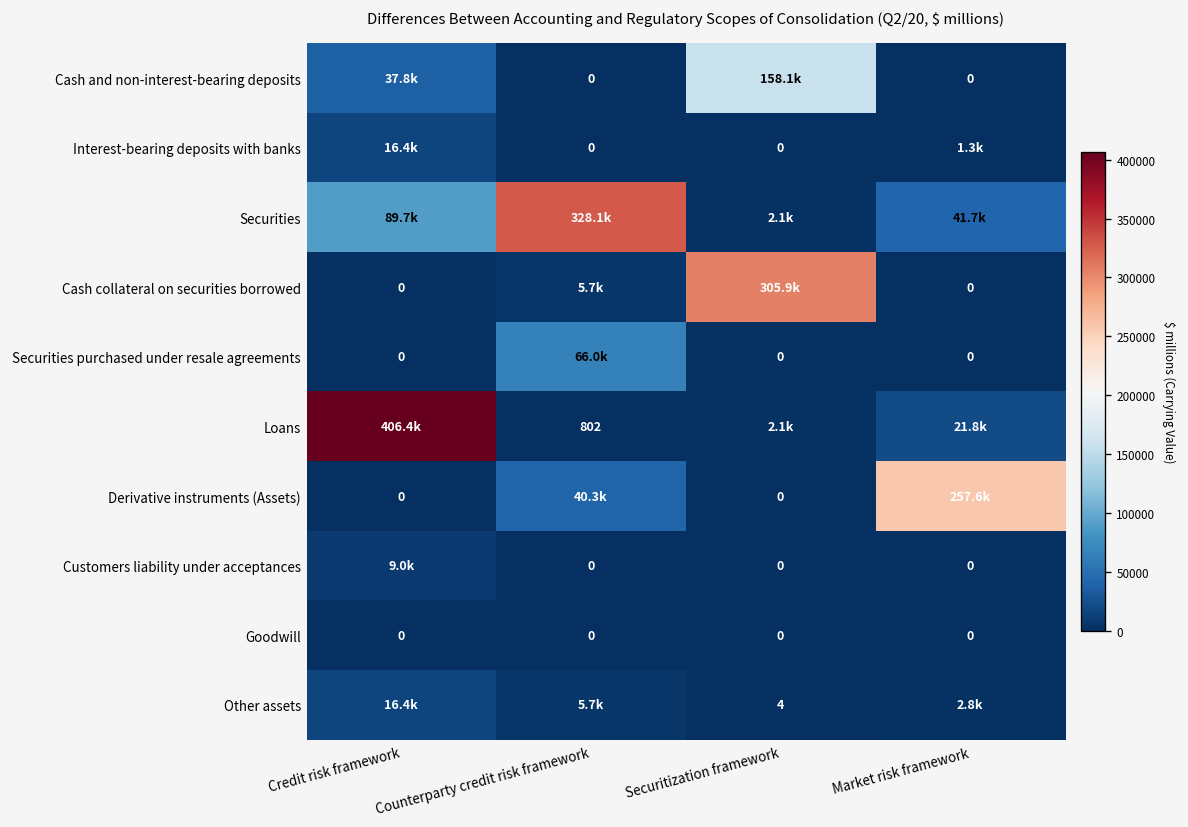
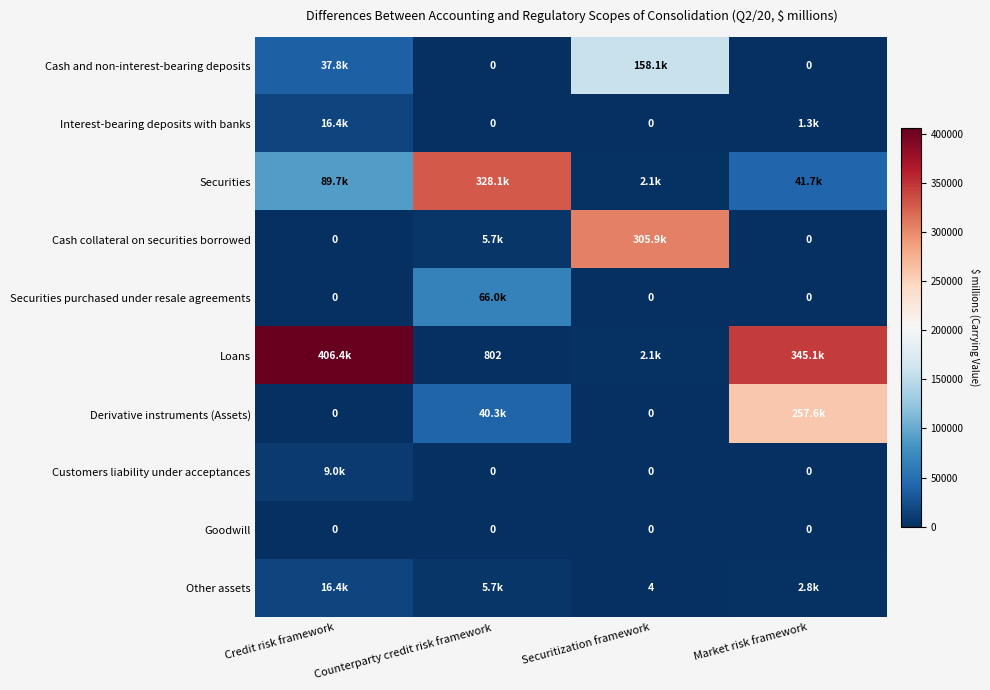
Loans, Market risk framework: 21.8k -> 345.1k
